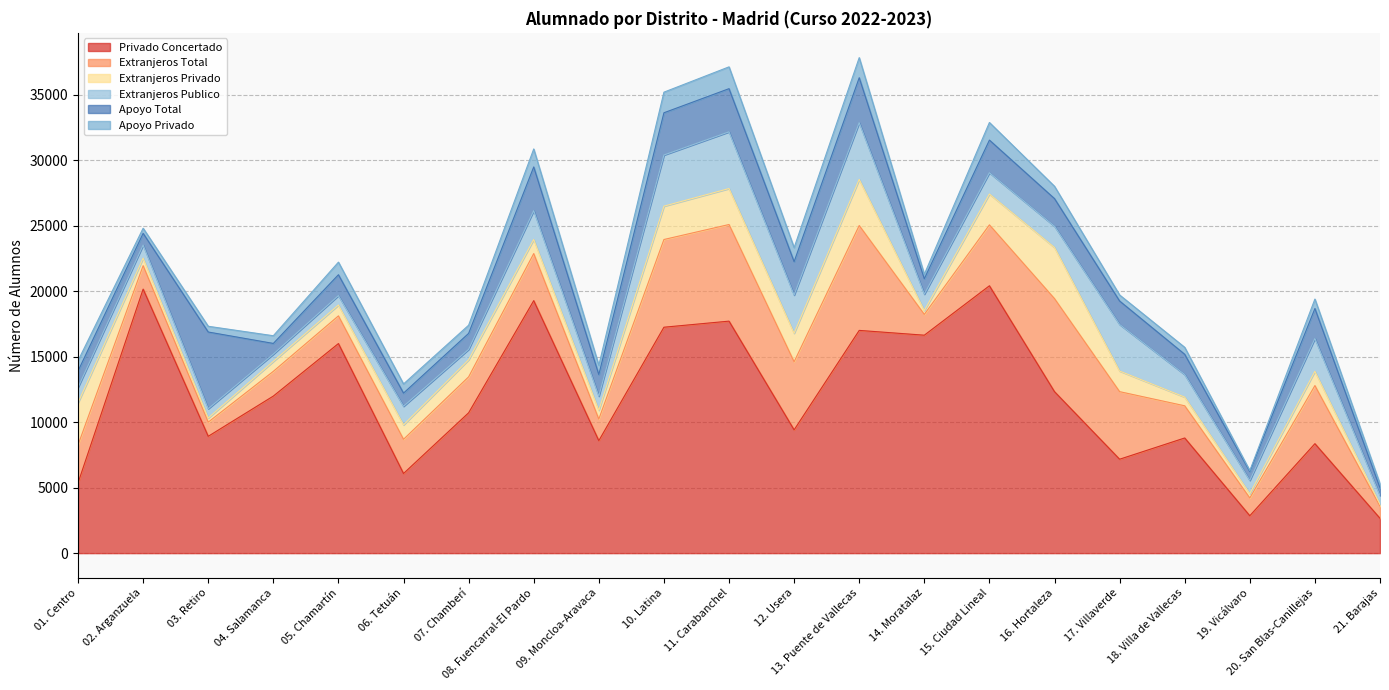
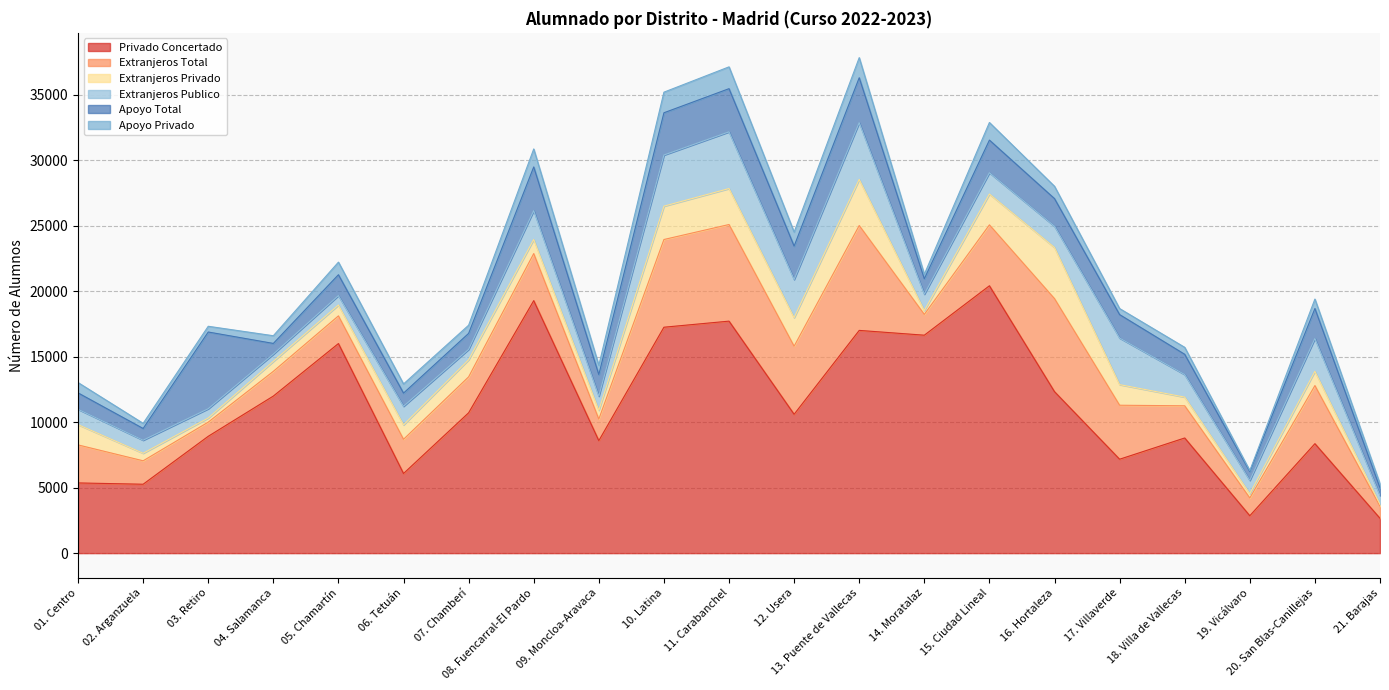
Extranjeros Privado, 01. Centro: 3200 -> 1500
Privado Concertado, 02. Arganzuela: 20200 -> 5300
Privado Concertado, 12. Usera: 9400 -> 10600
Extranjeros Total, 17. Villaverde: 5200 -> 4100
